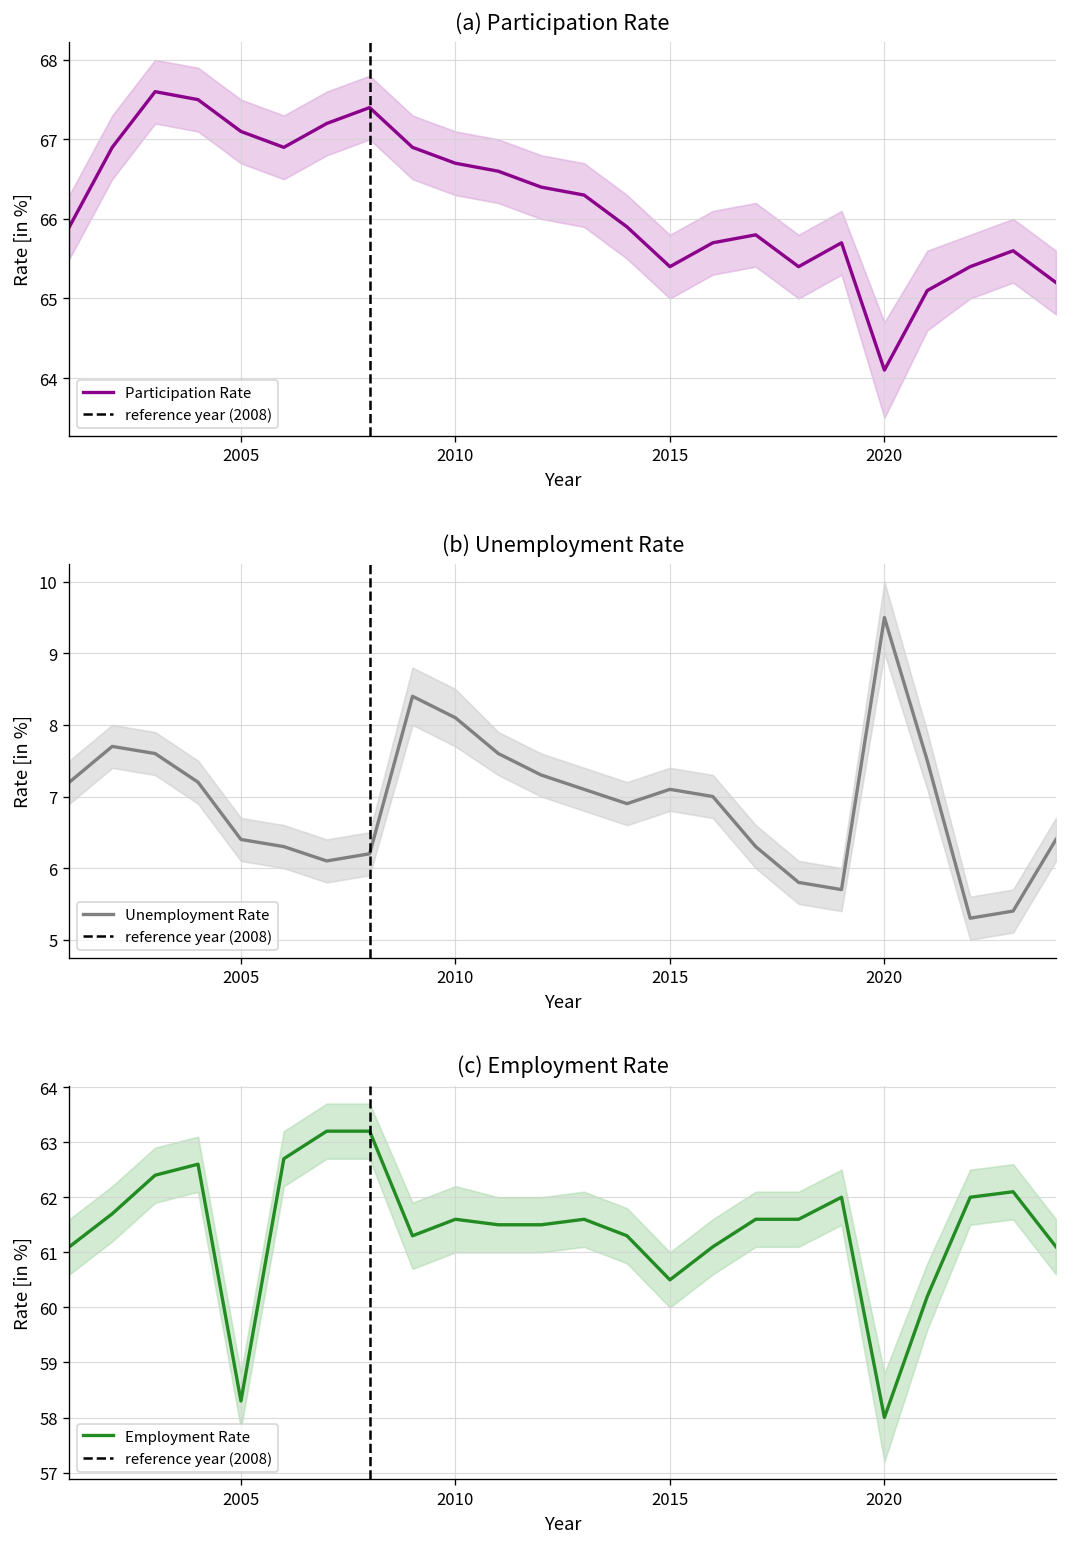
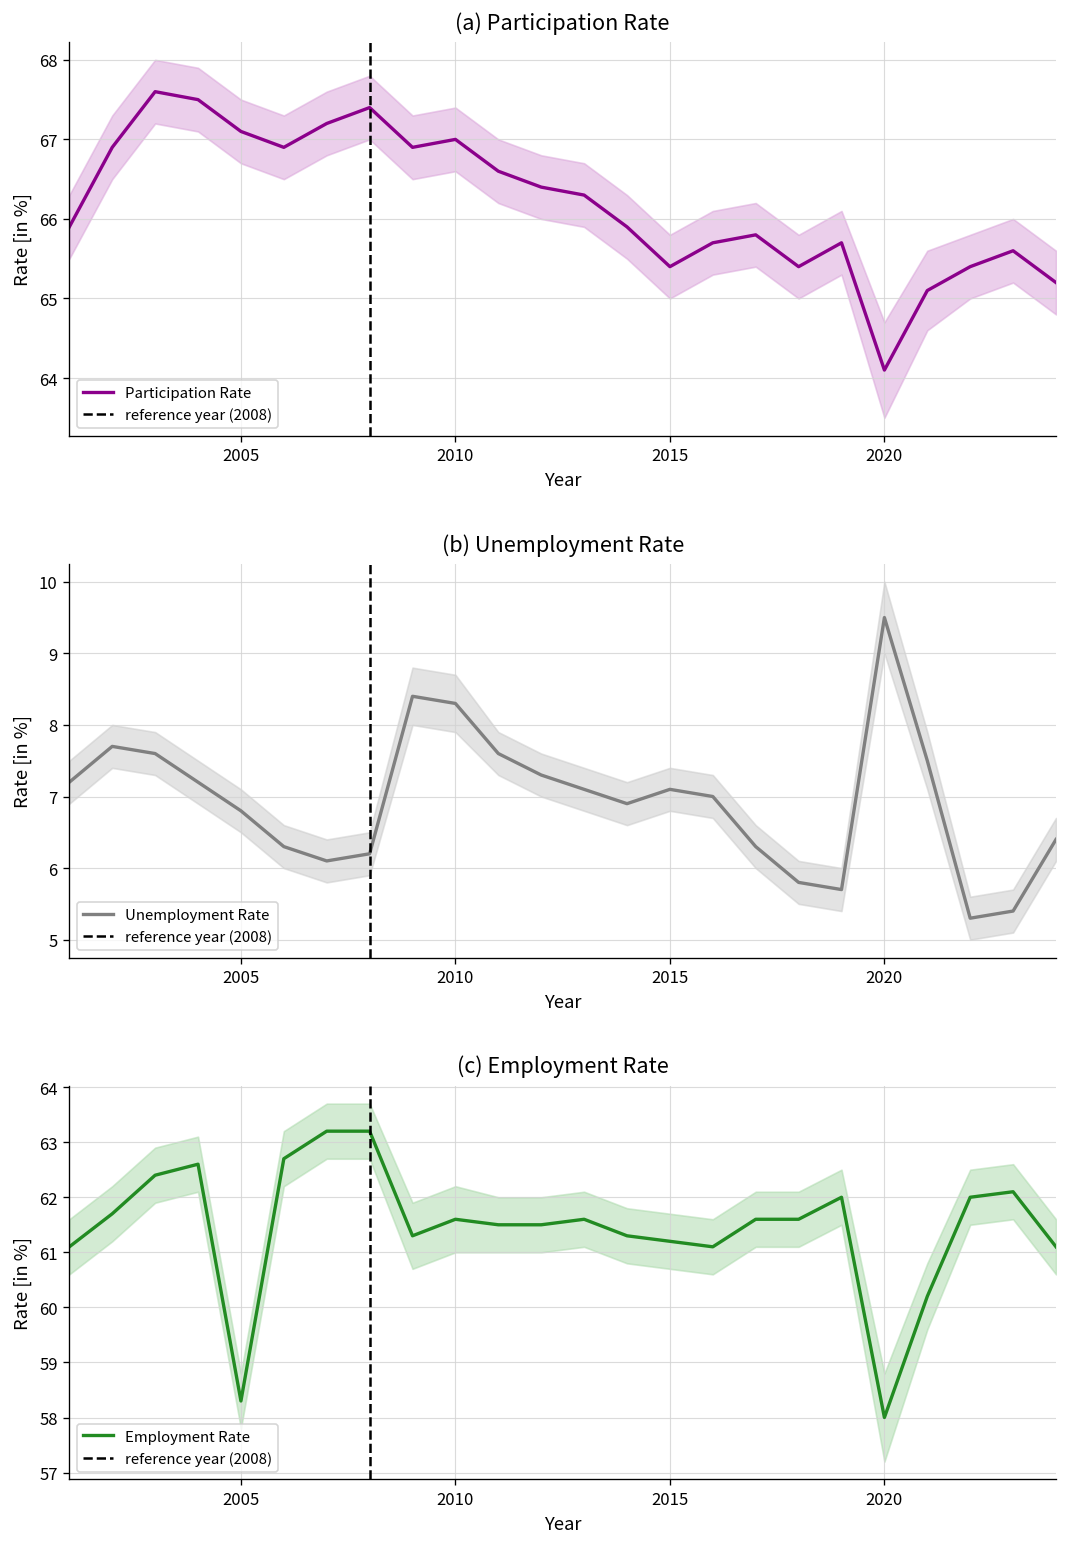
(a) Participation Rate, Participation Rate, 2010: 66.7 -> 67.0
(b) Unemployment Rate, Unemployment Rate, 2005: 6.4 -> 6.8
(b) Unemployment Rate, Unemployment Rate, 2010: 8.1 -> 8.3
(c) Employment Rate, Employment Rate, 2015: 60.5 -> 61.2
